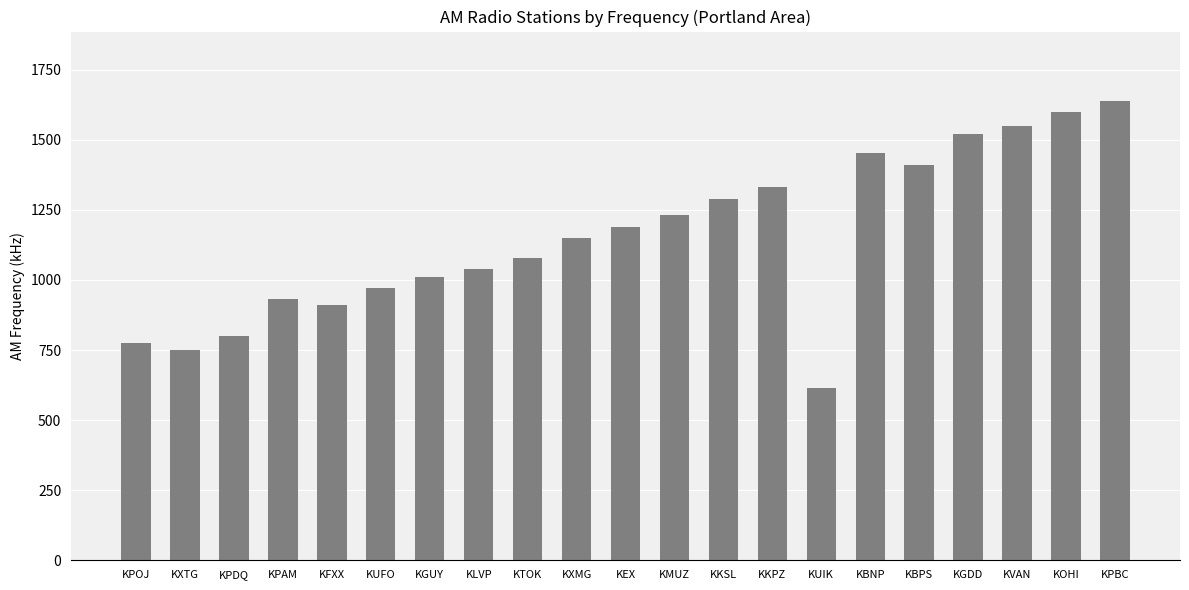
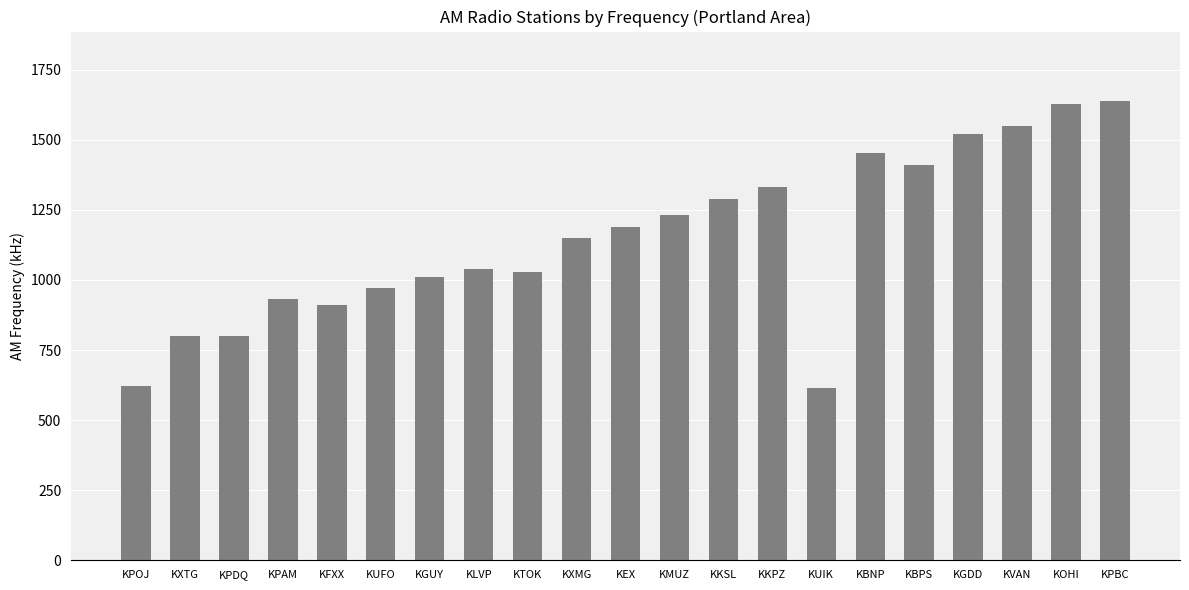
KPOJ: 770 -> 620
KXTG: 750 -> 800
KTOK: 1080 -> 1030
KOHI: 1600 -> 1630
